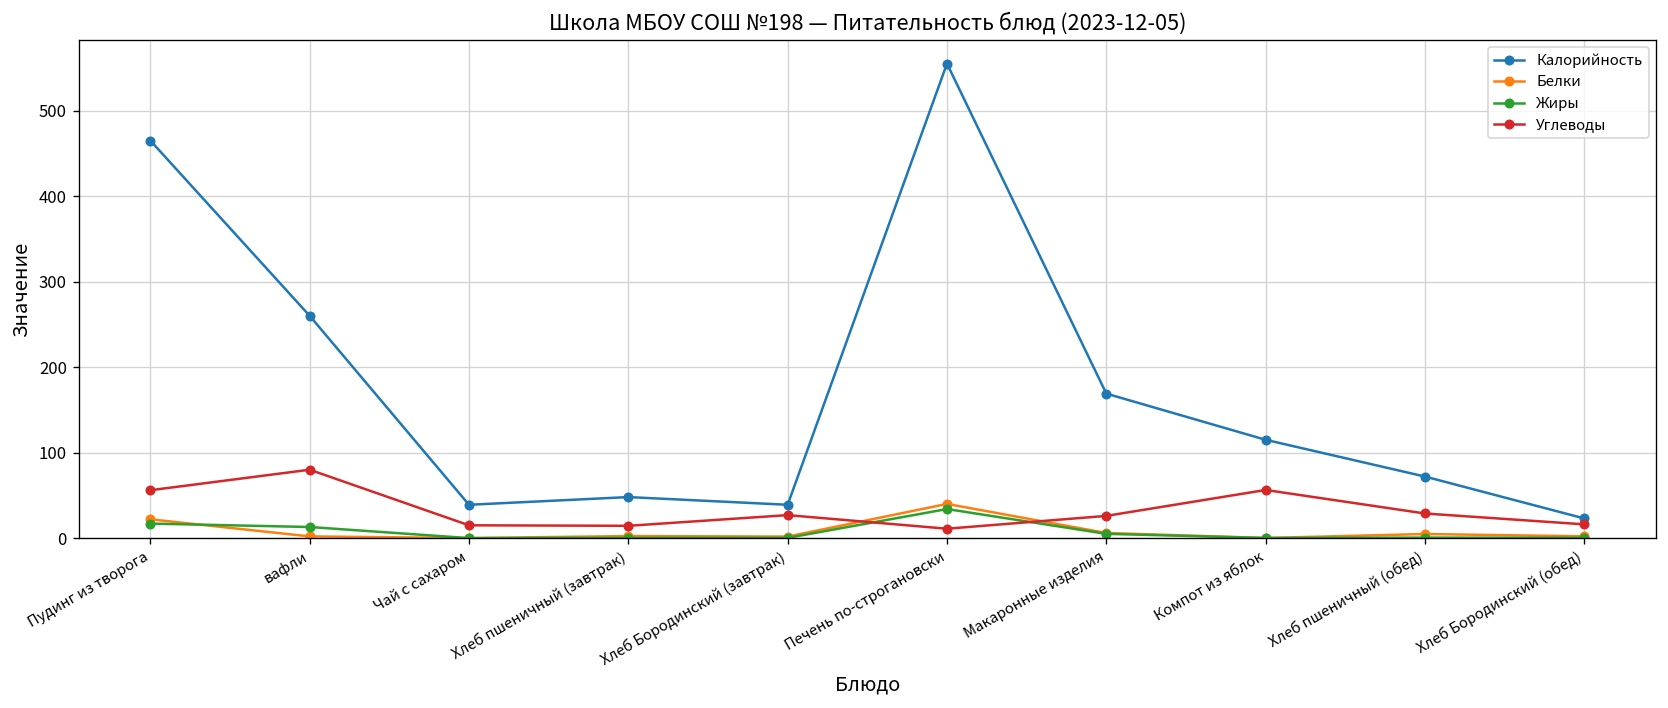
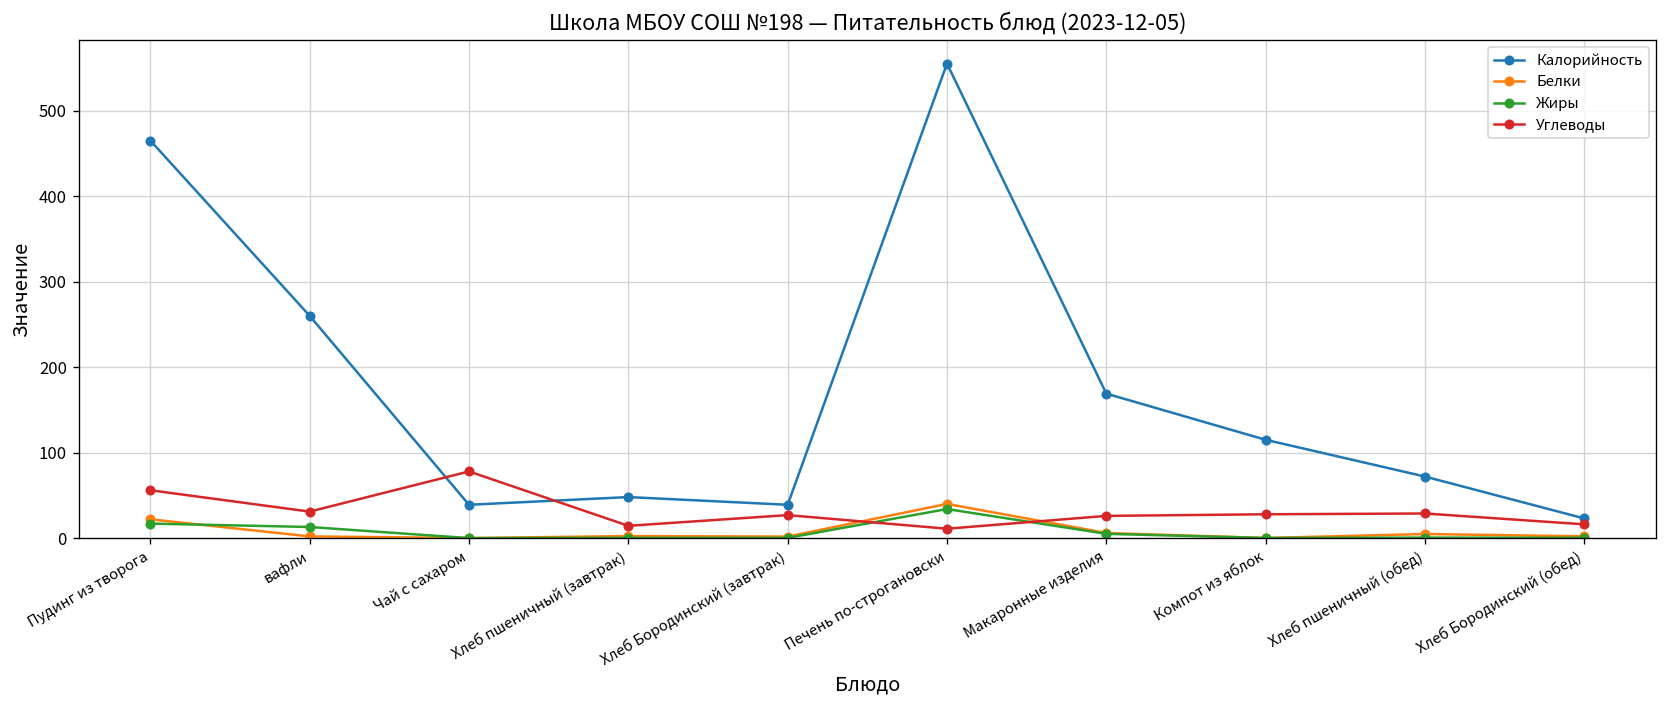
Углеводы, вафли: 80 -> 30
Углеводы, Чай с сахаром: 20 -> 80
Углеводы, Компот из яблок: 60 -> 30
